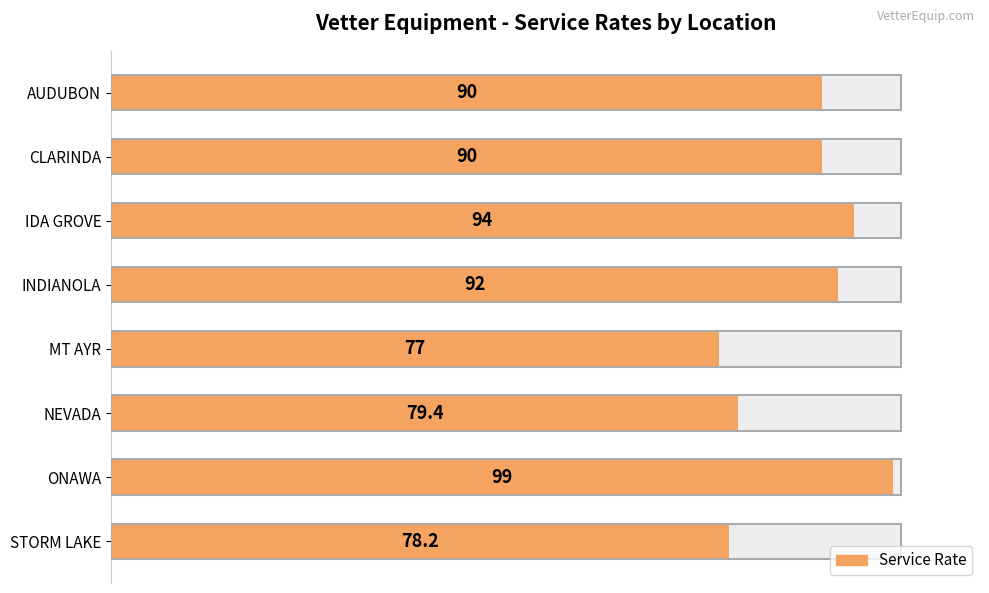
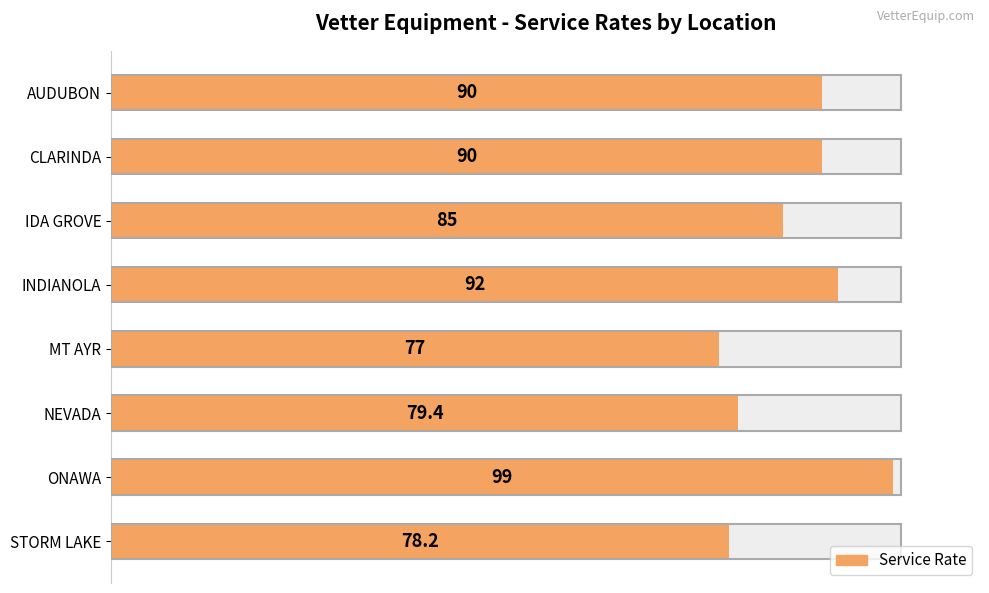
Service Rate, IDA GROVE: 94 -> 85
